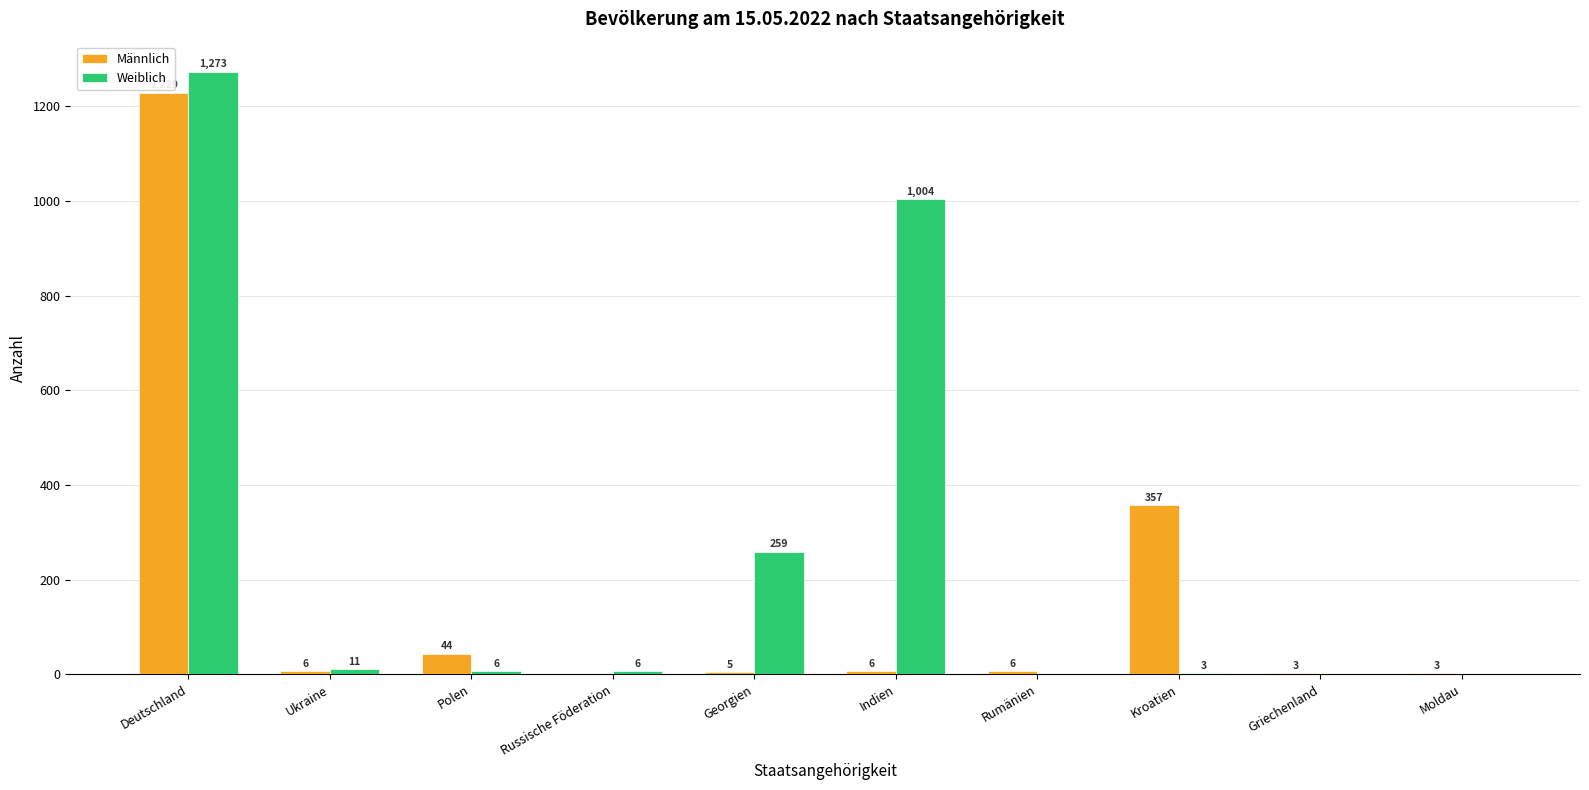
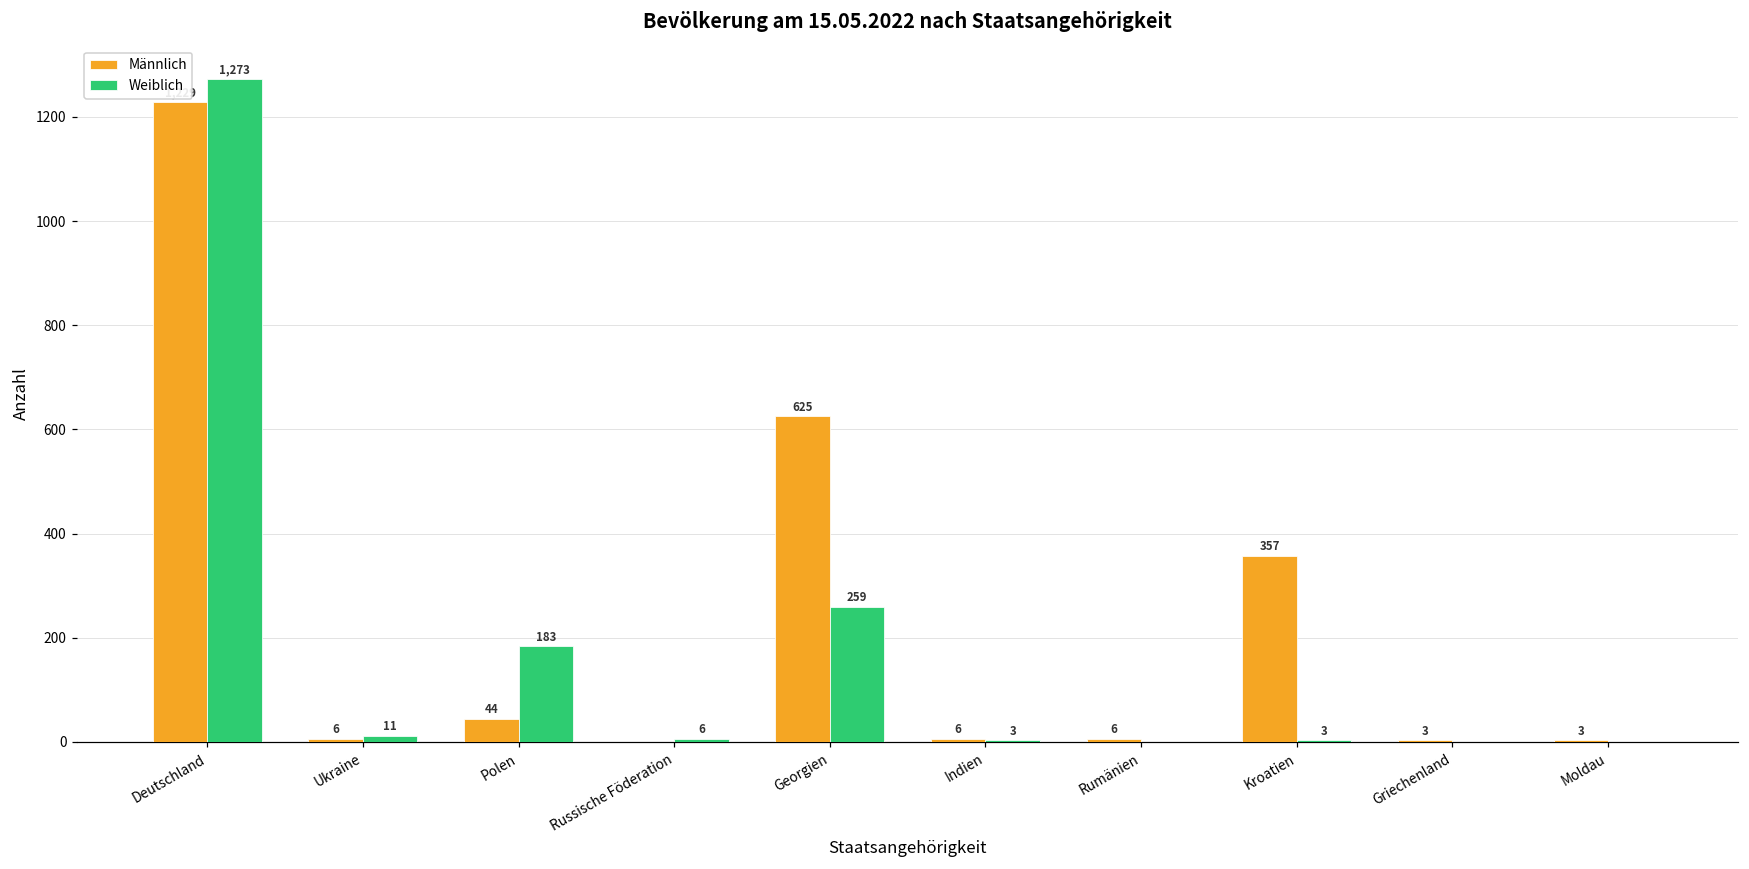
Weiblich, Polen: 6 -> 183
Männlich, Georgien: 5 -> 625
Weiblich, Indien: 1,004 -> 3
